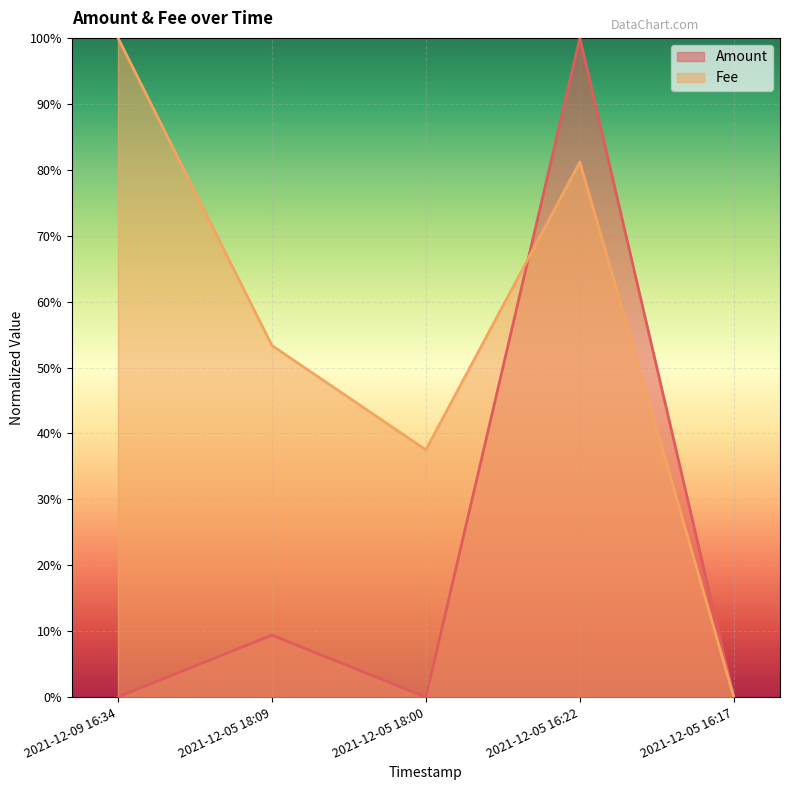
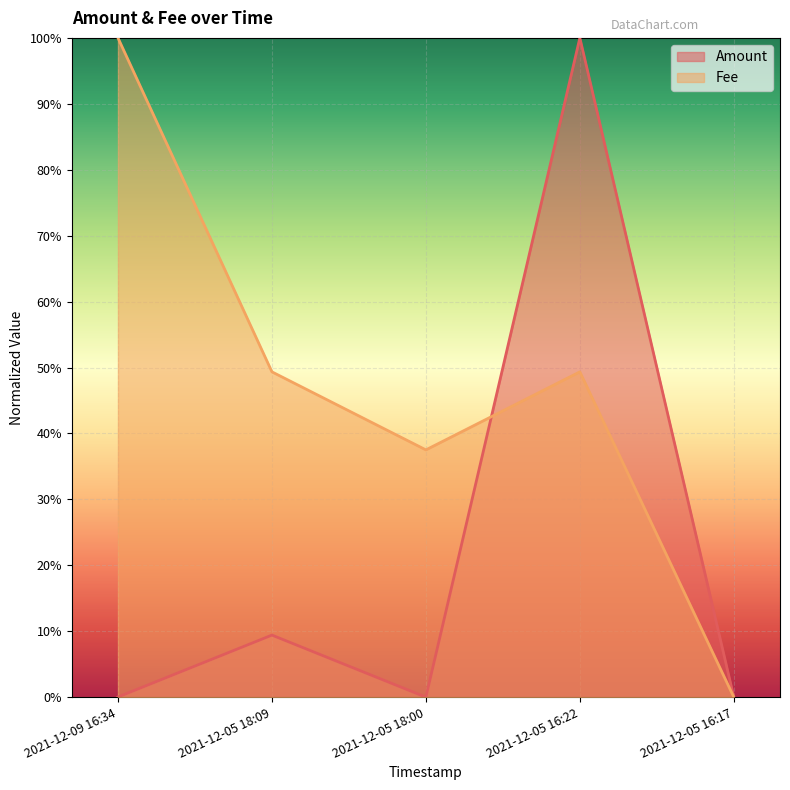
Fee, 2021-12-05 18:09: 53% -> 49%
Fee, 2021-12-05 16:22: 81% -> 49%
